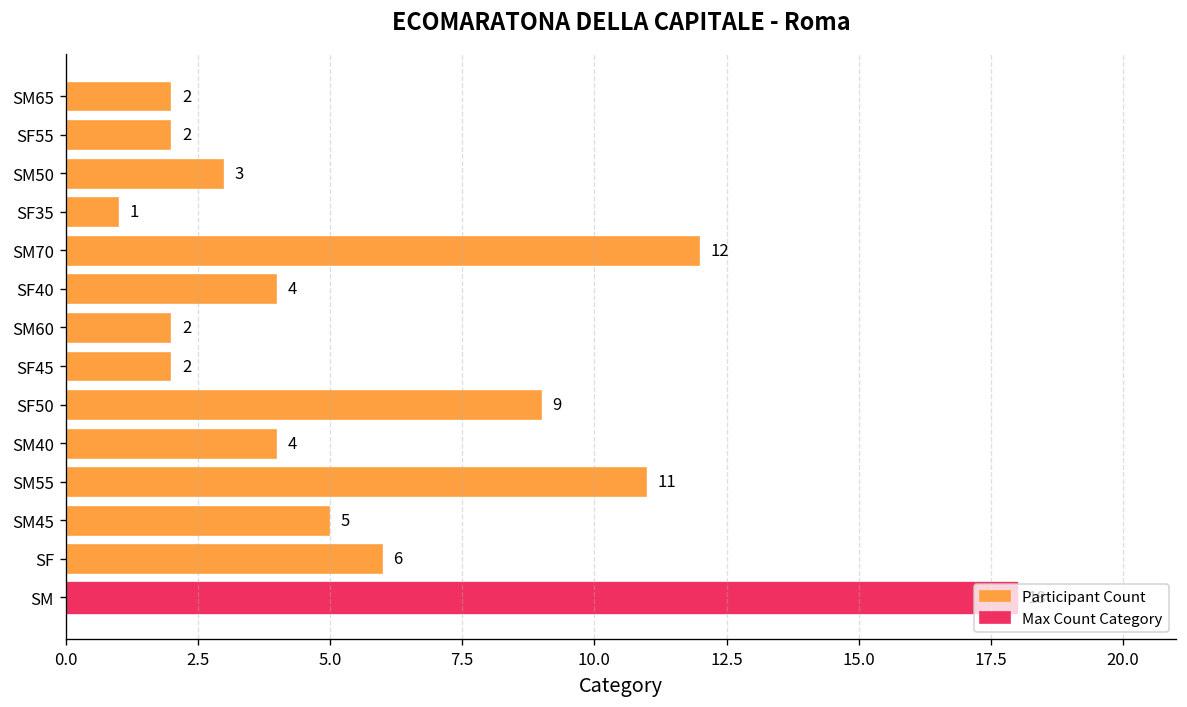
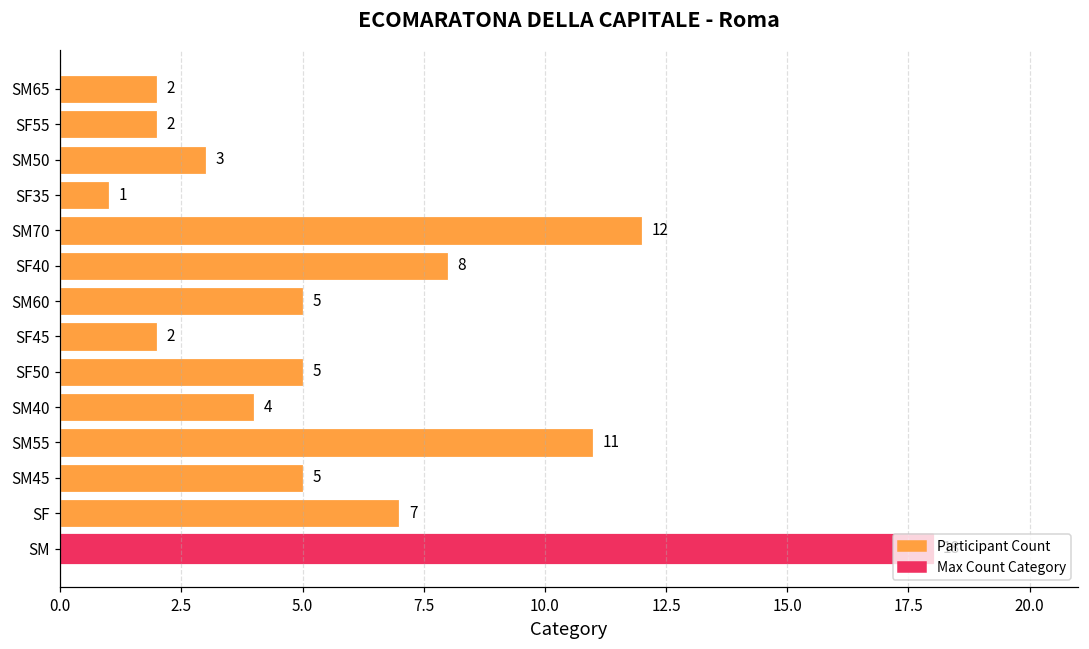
SF40: 4 -> 8
SM60: 2 -> 5
SF50: 9 -> 5
SF: 6 -> 7
